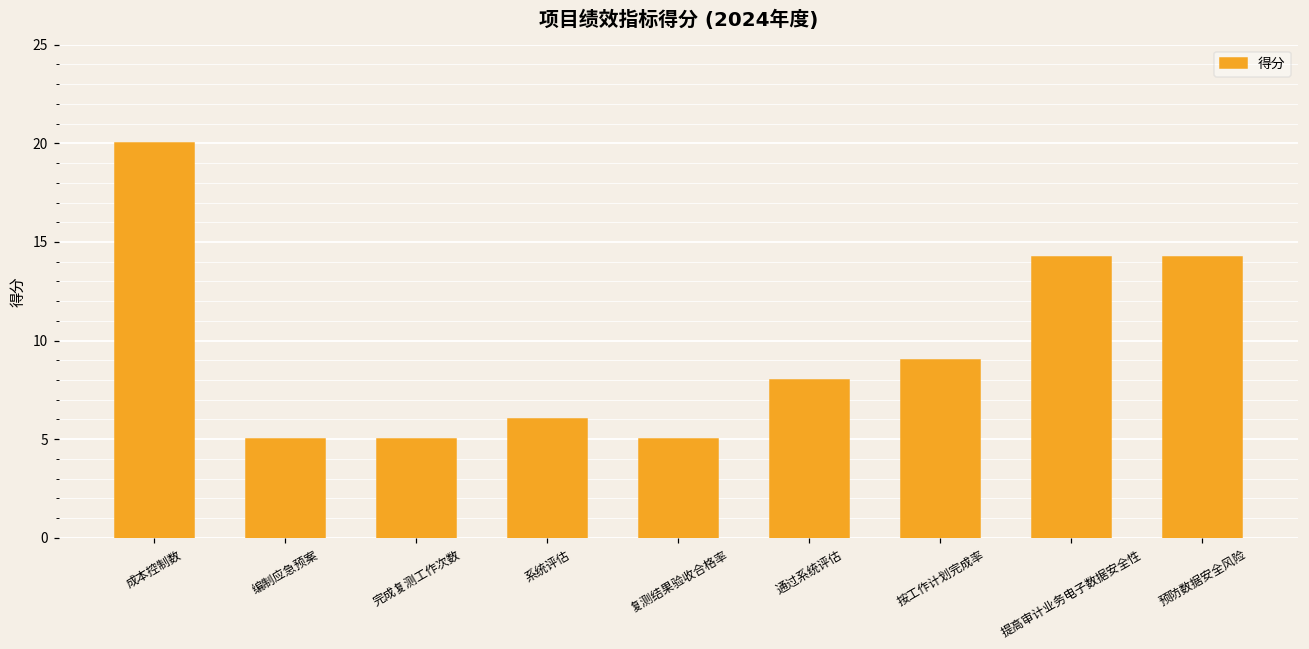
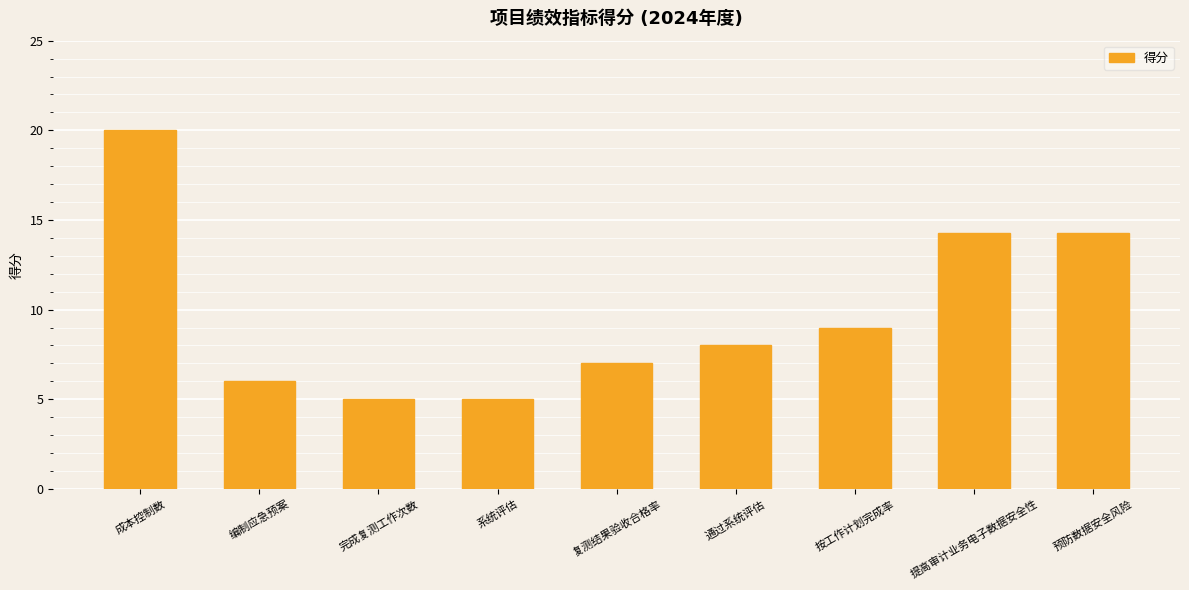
编制应急预案: 5 -> 6
系统评估: 6 -> 5
复测结果验收合格率: 5 -> 7
